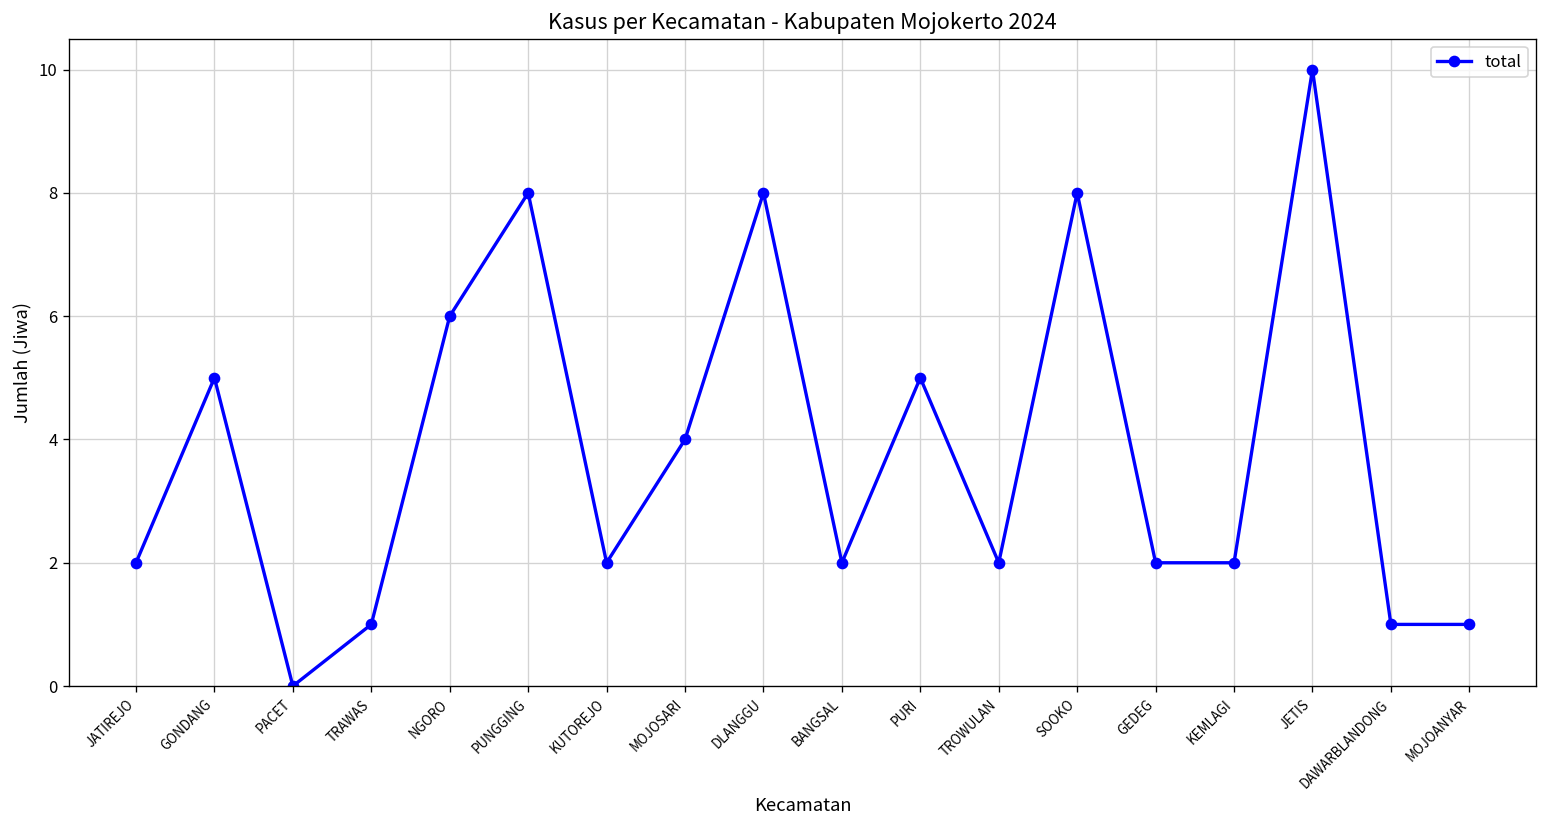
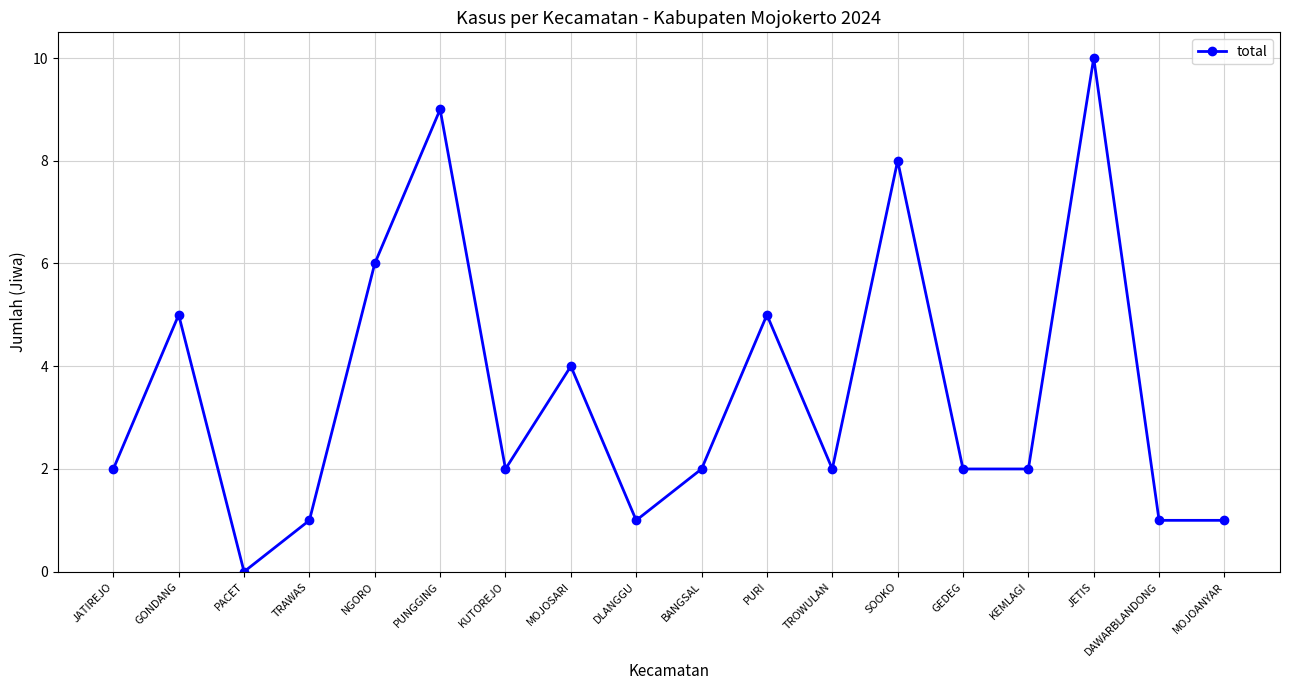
PUNGGING: 8 -> 9
DLANGGU: 8 -> 1
